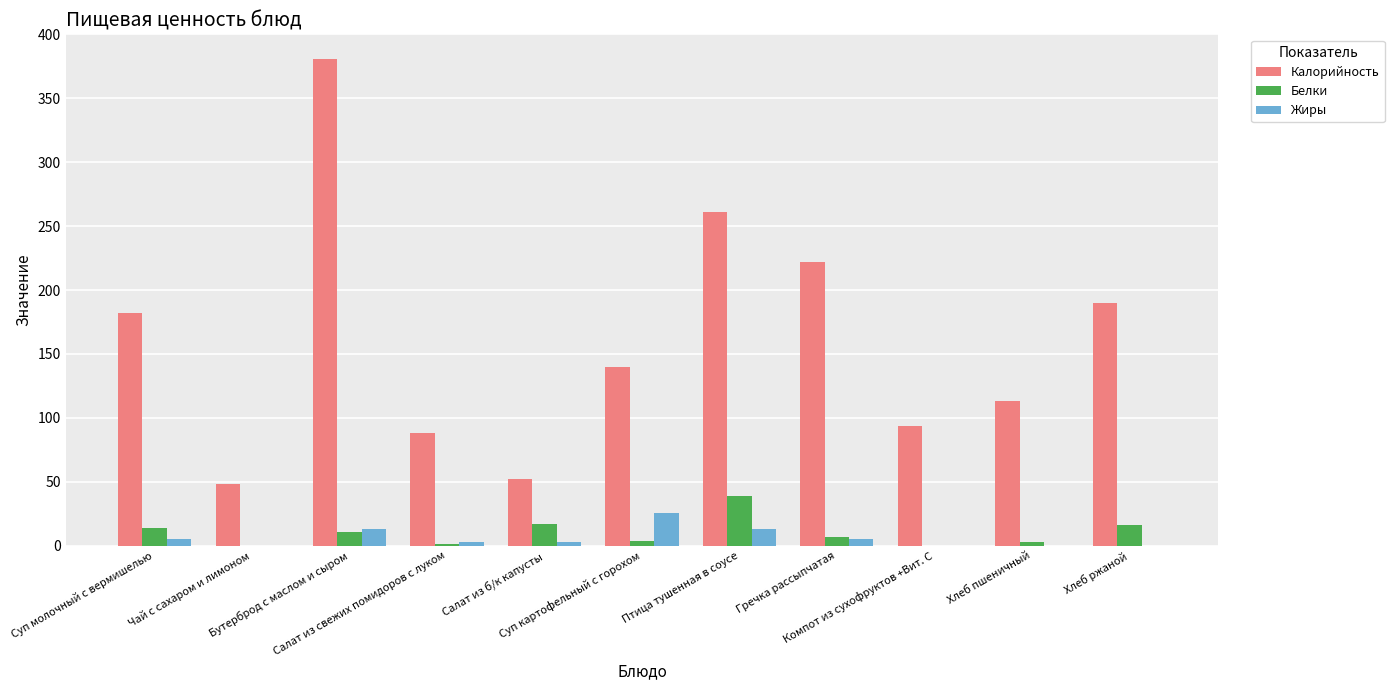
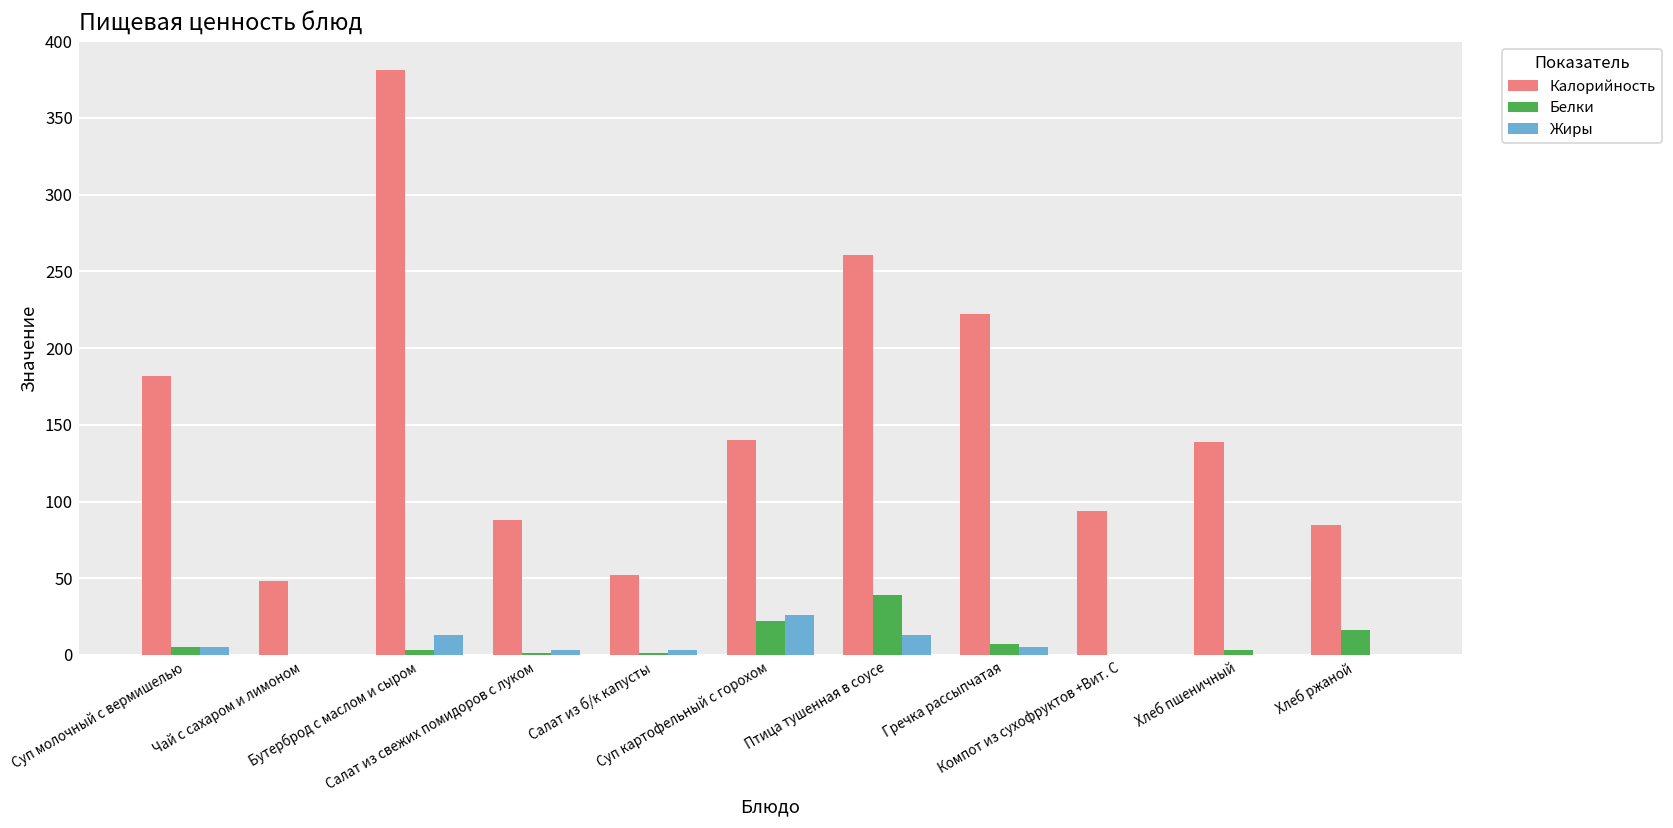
Белки, Суп молочный с вермишелью: 14 -> 5
Белки, Бутерброд с маслом и сыром: 11 -> 3
Белки, Салат из б/к капусты: 17 -> 1
Белки, Суп картофельный с горохом: 4 -> 22
Калорийность, Хлеб пшеничный: 113 -> 139
Калорийность, Хлеб ржаной: 190 -> 85
